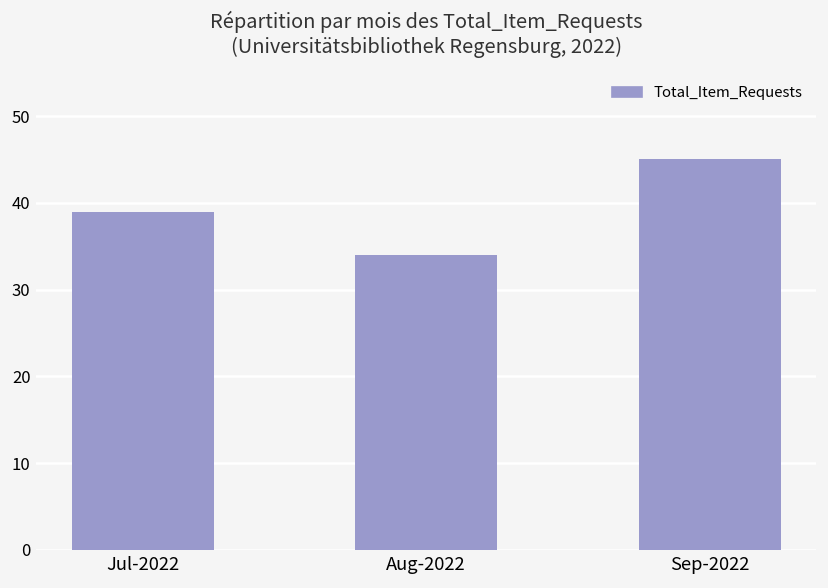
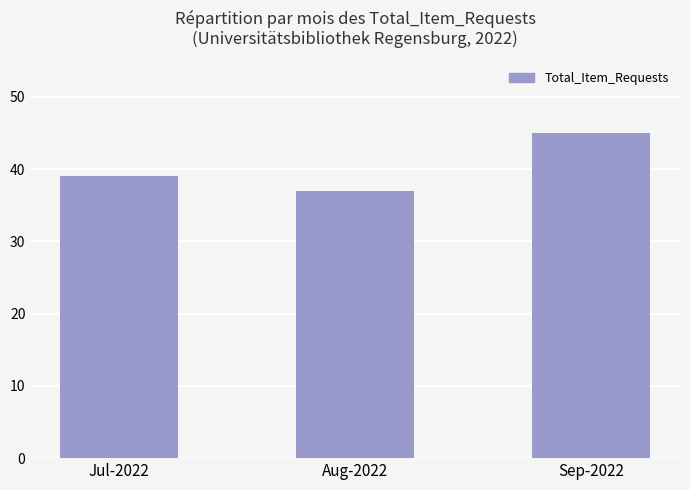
Aug-2022: 34 -> 37
